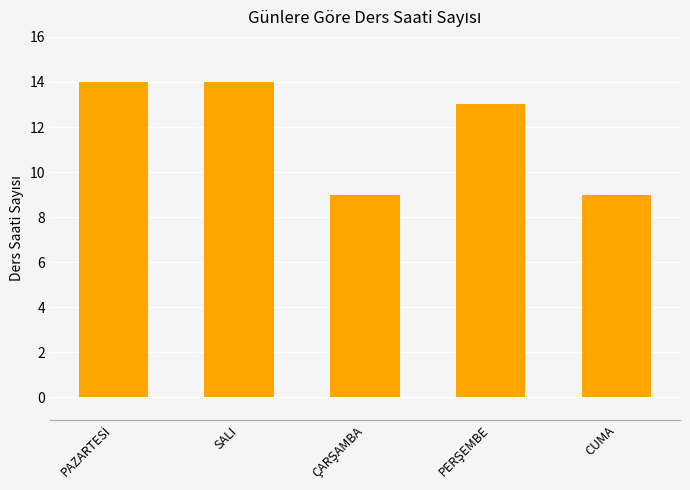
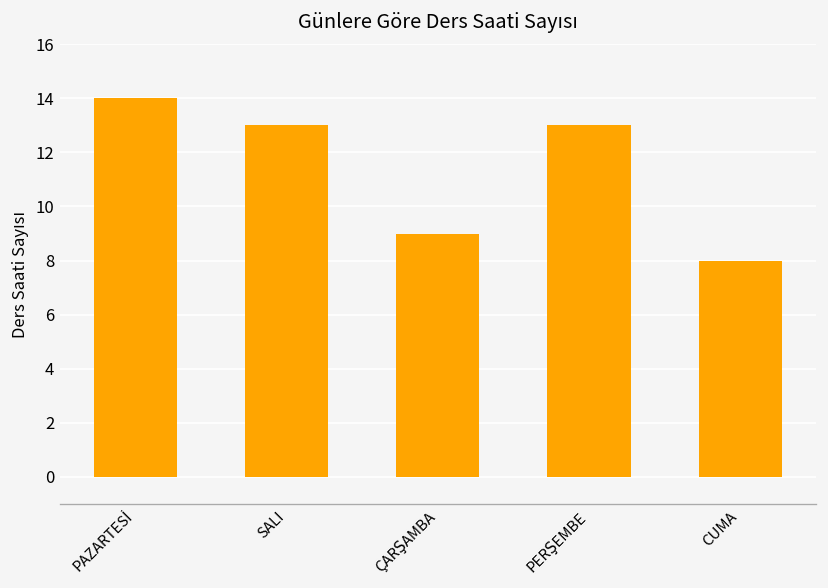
SALI: 14 -> 13
CUMA: 9 -> 8
